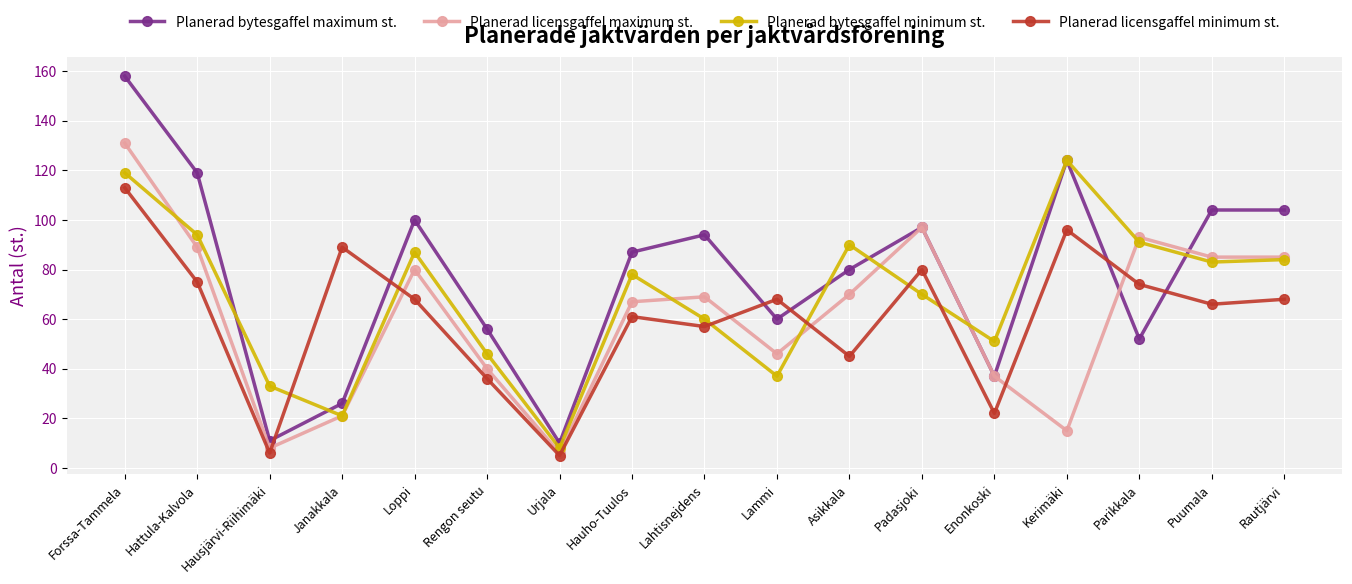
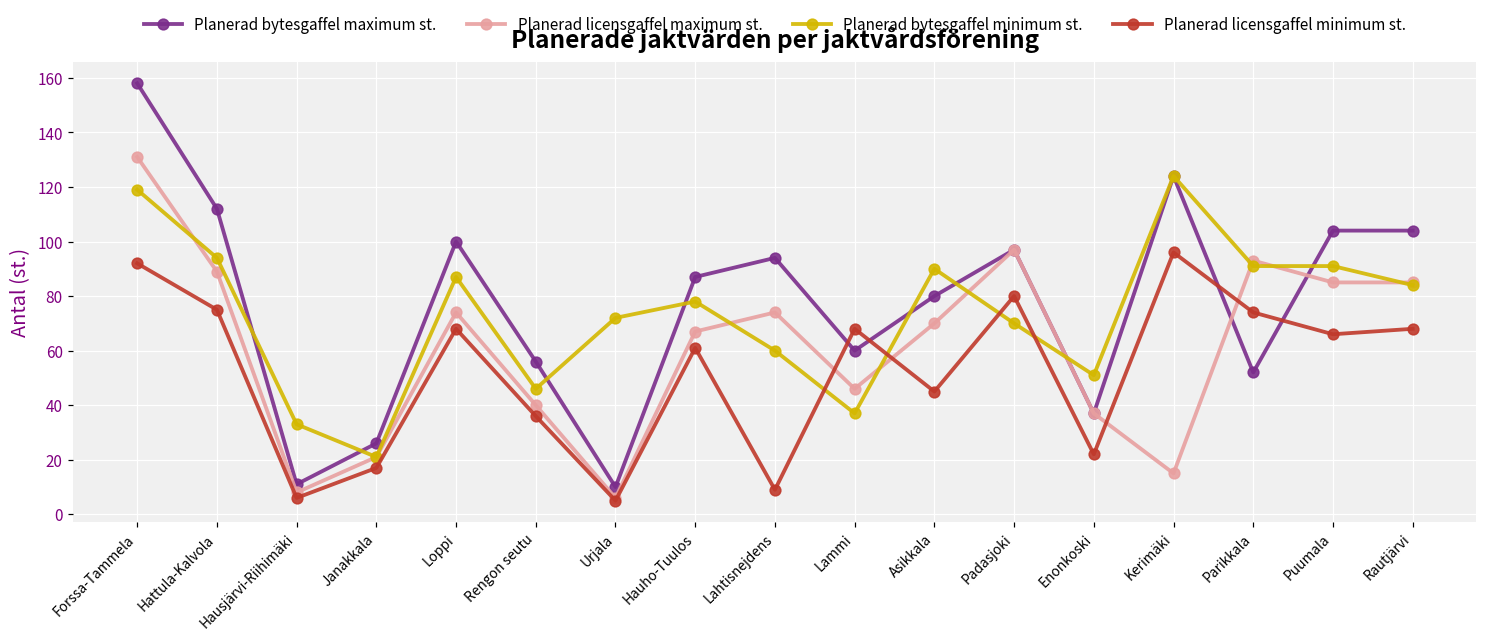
Planerad licensgaffel minimum st., Forssa-Tammela: 113 -> 92
Planerad bytesgaffel maximum st., Hattula-Kalvola: 119 -> 112
Planerad licensgaffel minimum st., Janakkala: 89 -> 17
Planerad licensgaffel maximum st., Loppi: 80 -> 74
Planerad bytesgaffel minimum st., Urjala: 8 -> 72
Planerad licensgaffel maximum st., Lahtisnejdens: 69 -> 74
Planerad licensgaffel minimum st., Lahtisnejdens: 57 -> 9
Planerad bytesgaffel minimum st., Puumala: 83 -> 91
